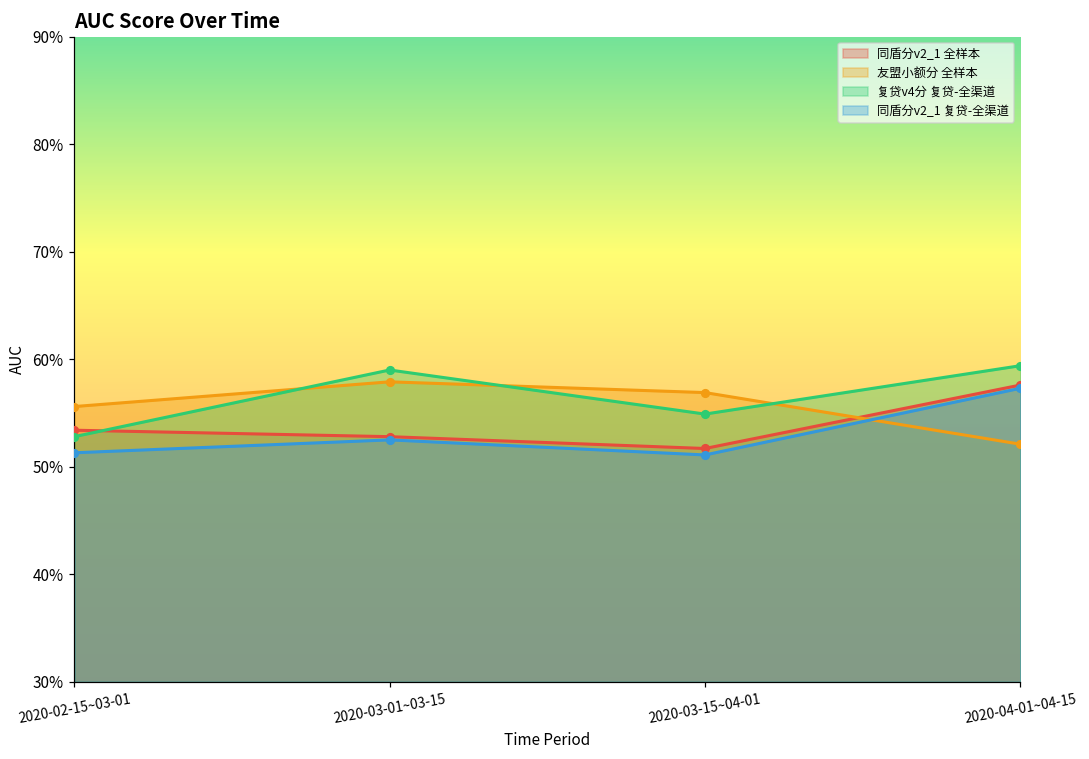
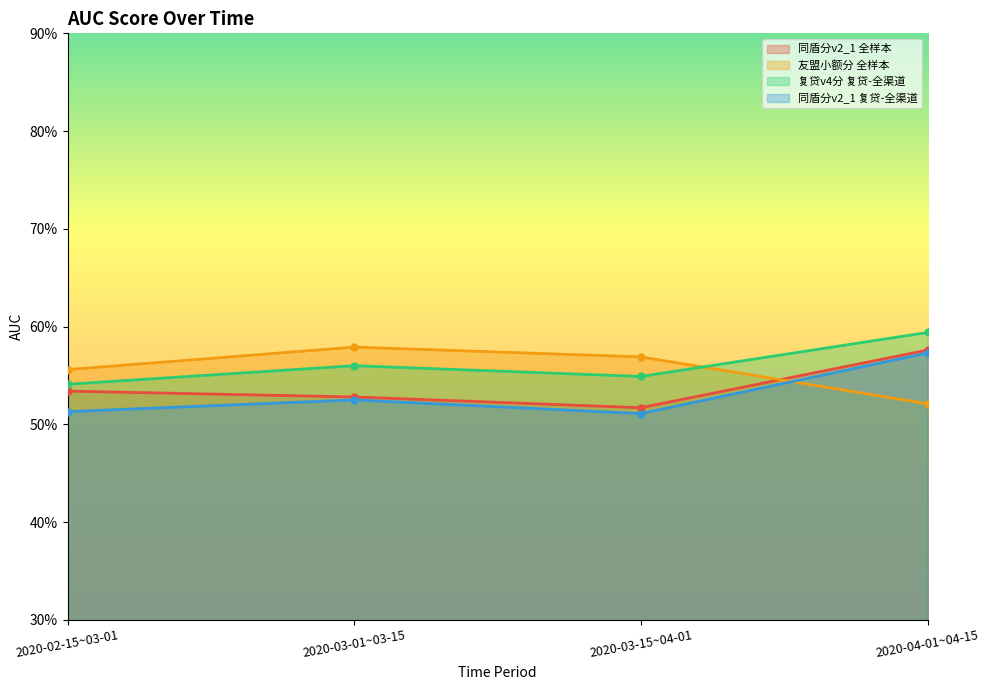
复贷v4分 复贷-全渠道, 2020-02-15~03-01: 53% -> 54%
复贷v4分 复贷-全渠道, 2020-03-01~03-15: 59% -> 56%
